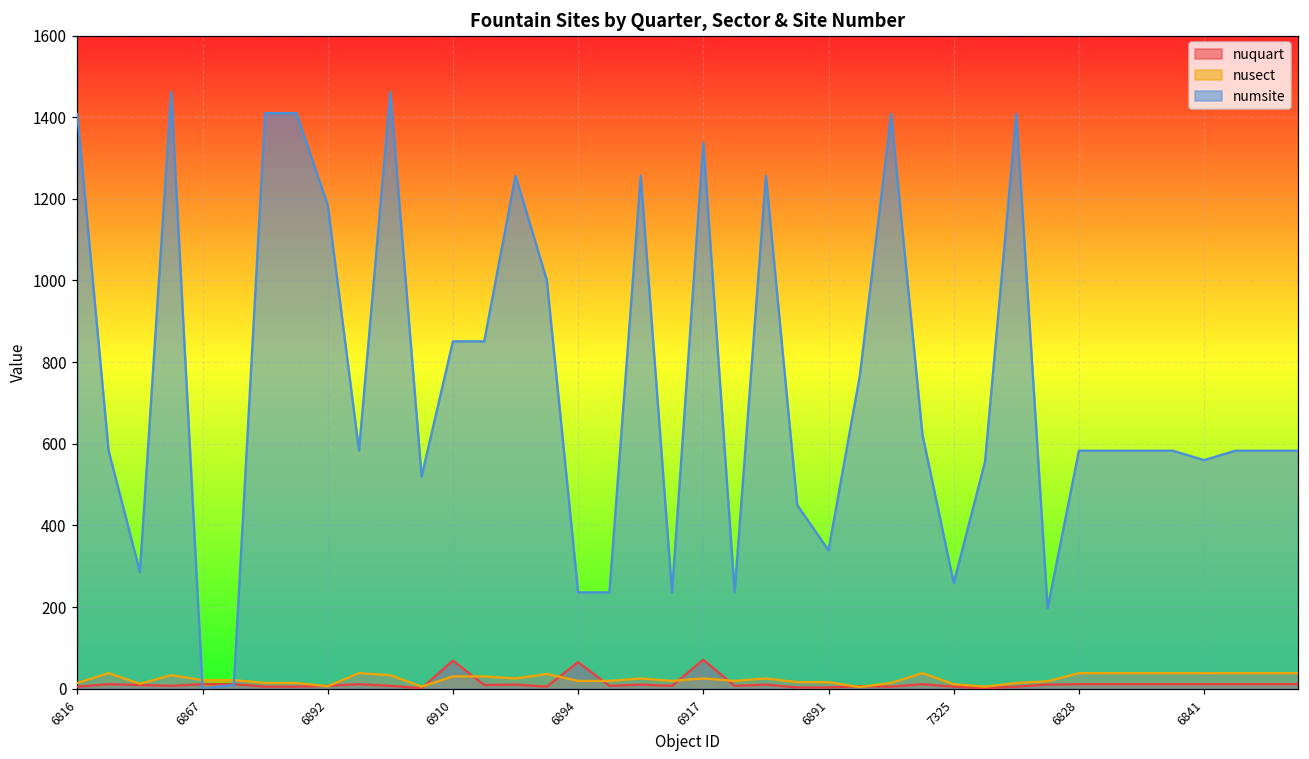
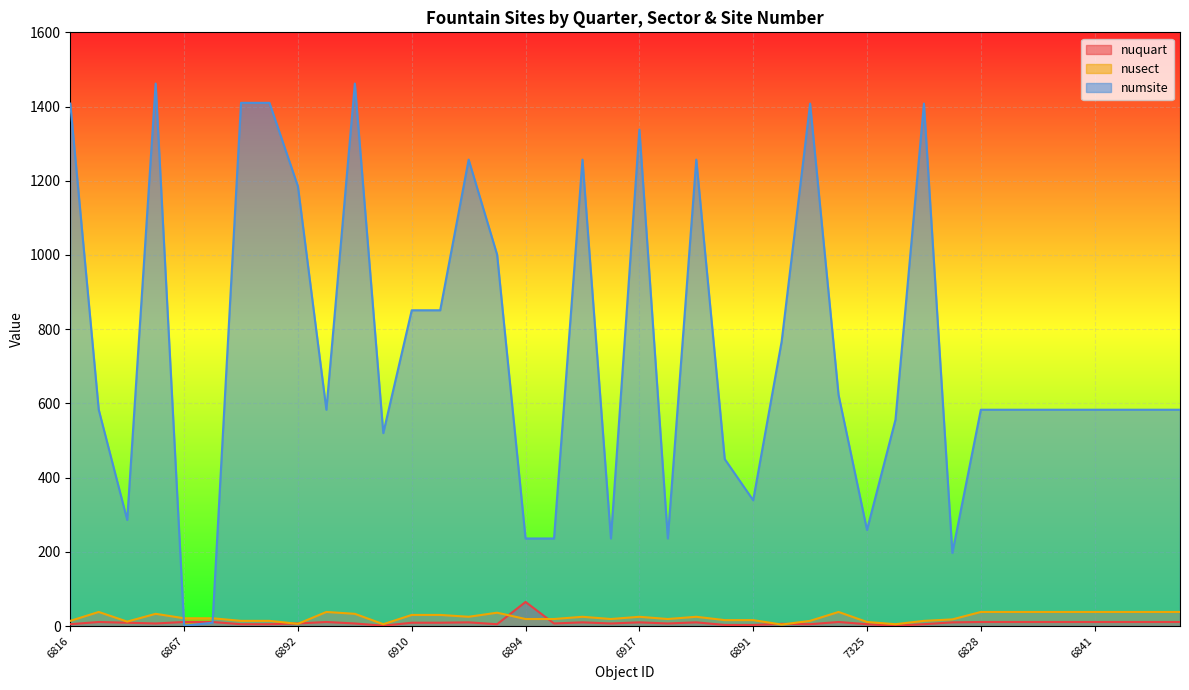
nuquart, 6910: 70 -> 10
nuquart, 6917: 70 -> 10
numsite, 6841: 560 -> 580
